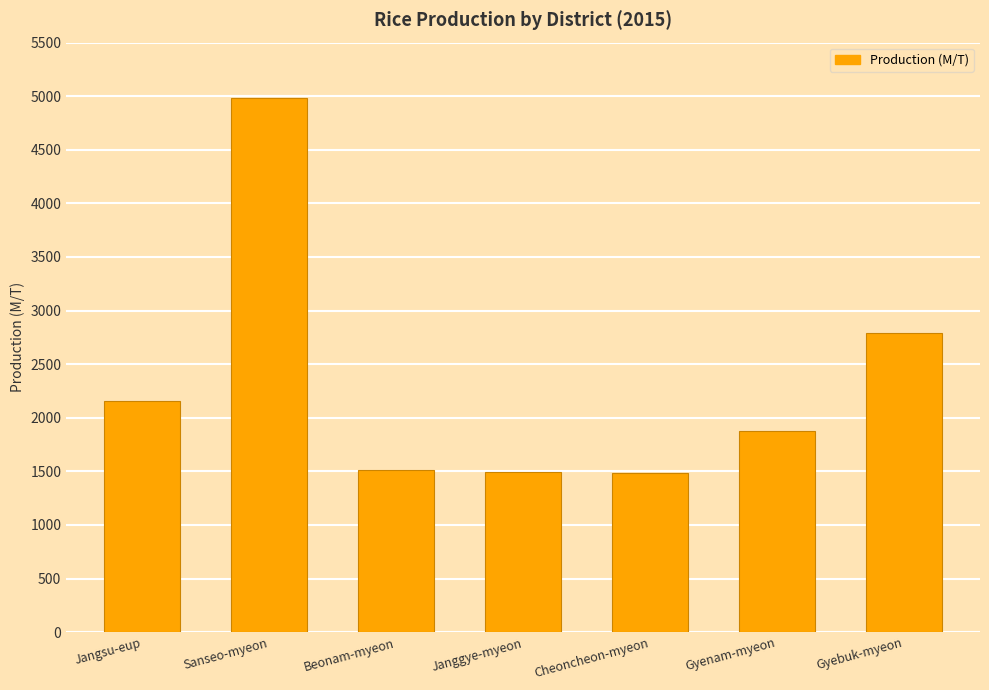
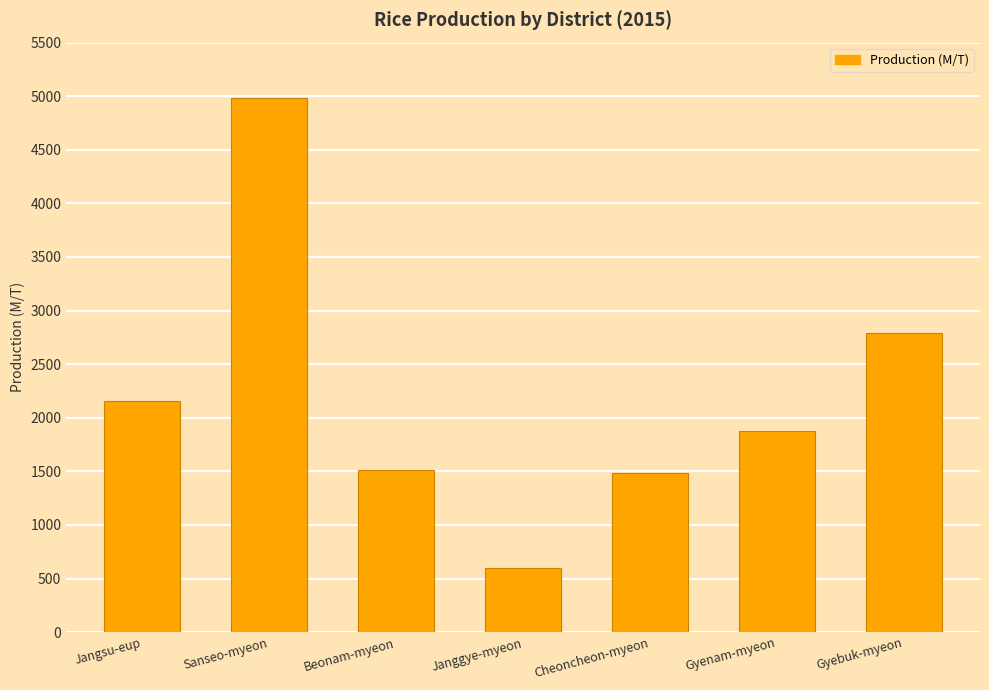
Janggye-myeon: 1490 -> 600
